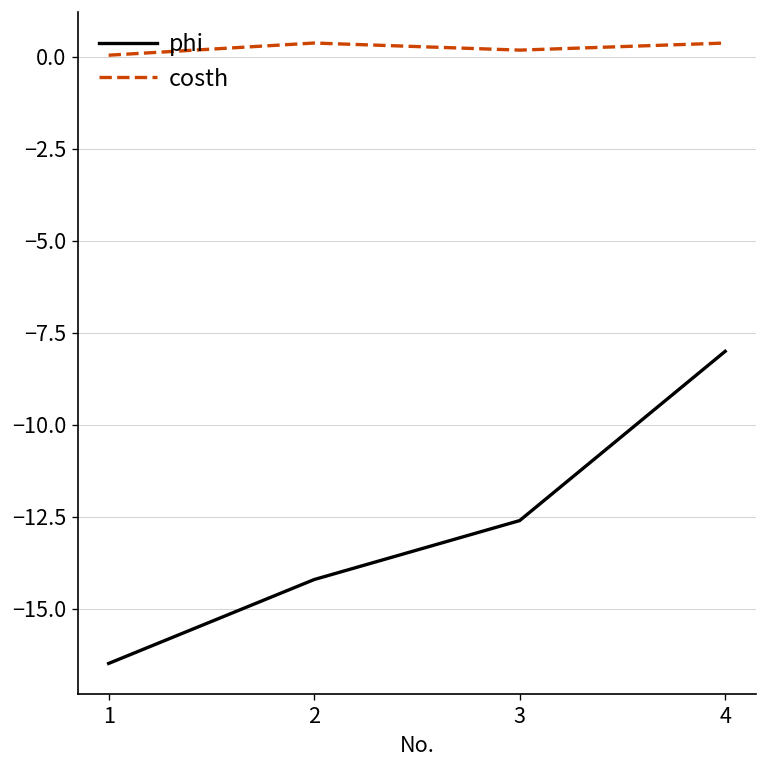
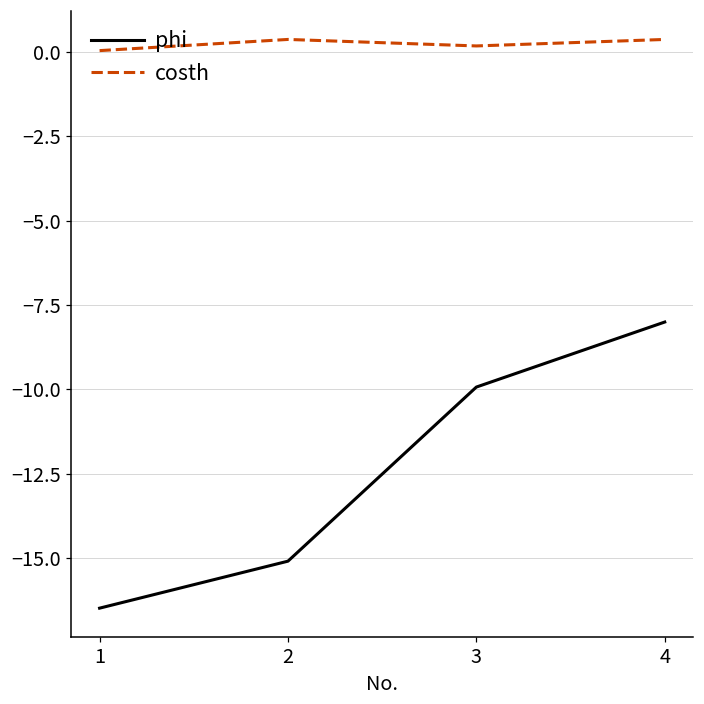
phi, 2: -14.2 -> -15.1
phi, 3: -12.6 -> -9.9
